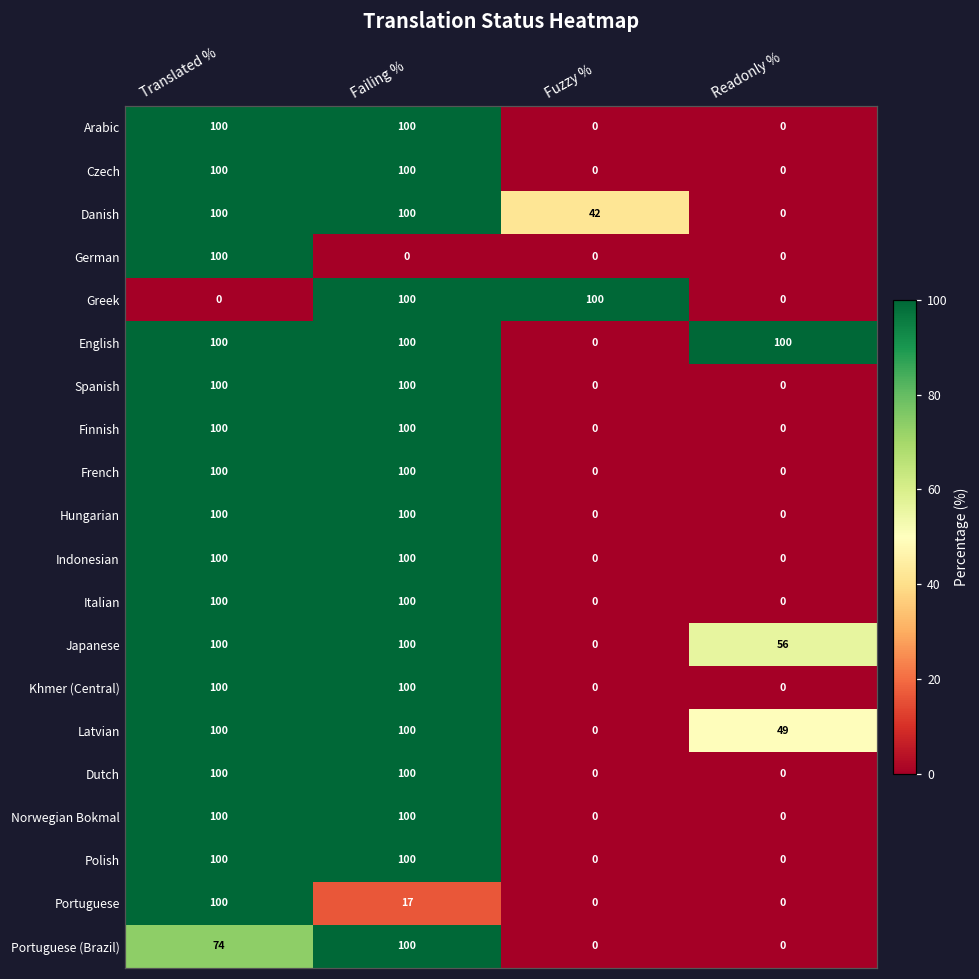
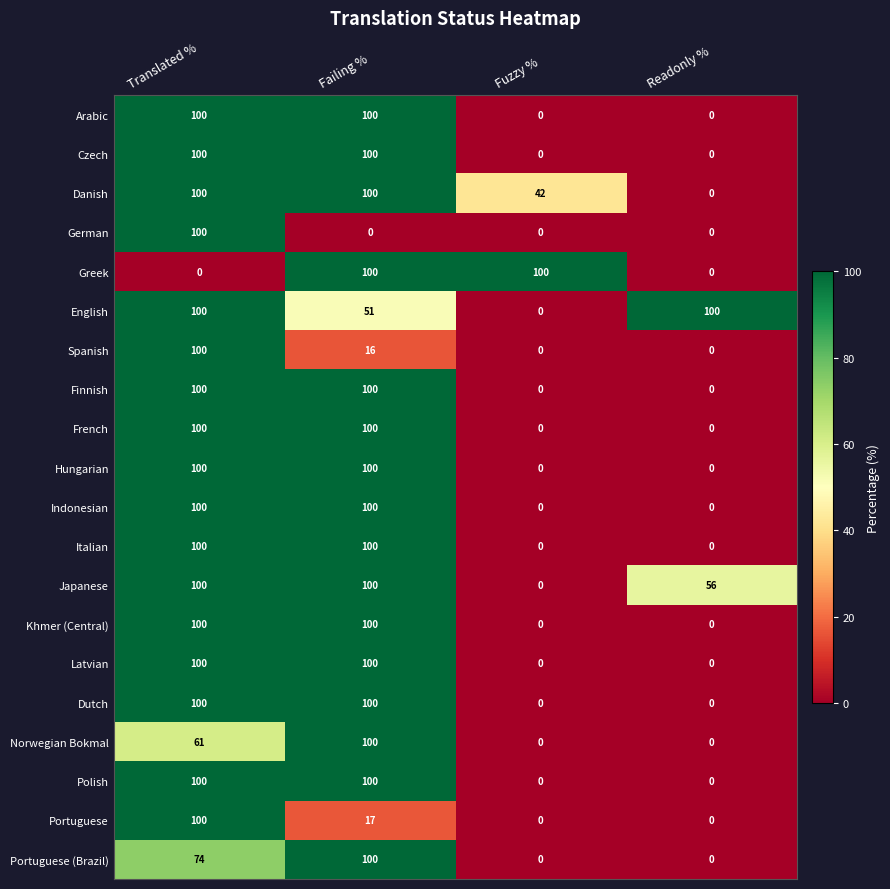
English, Failing %: 100 -> 51
Spanish, Failing %: 100 -> 16
Latvian, Readonly %: 49 -> 0
Norwegian Bokmal, Translated %: 100 -> 61
